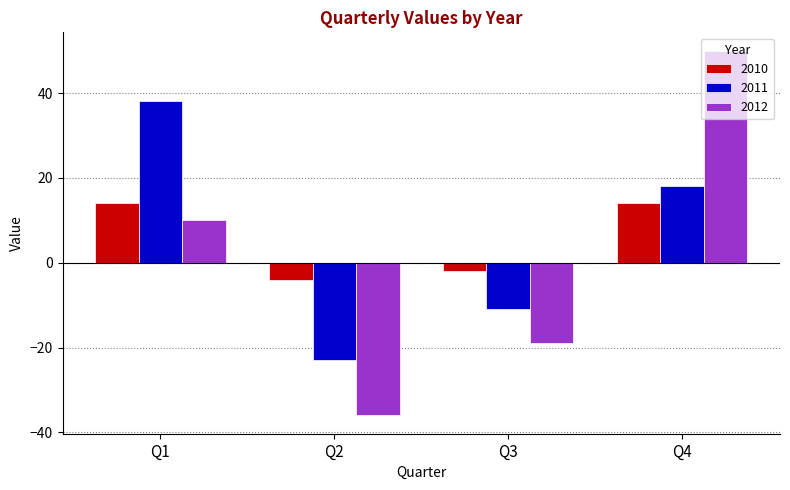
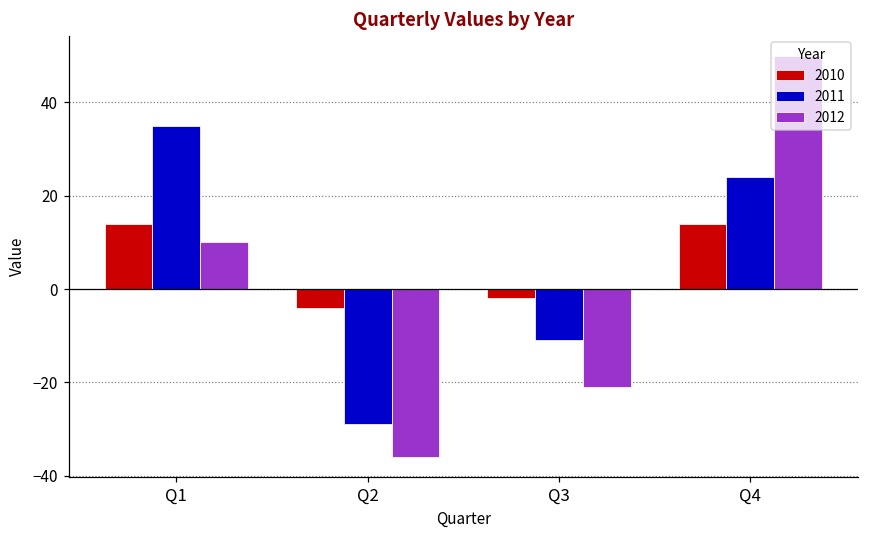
2011, Q1: 38 -> 35
2011, Q2: -23 -> -29
2012, Q3: -19 -> -21
2011, Q4: 18 -> 24
